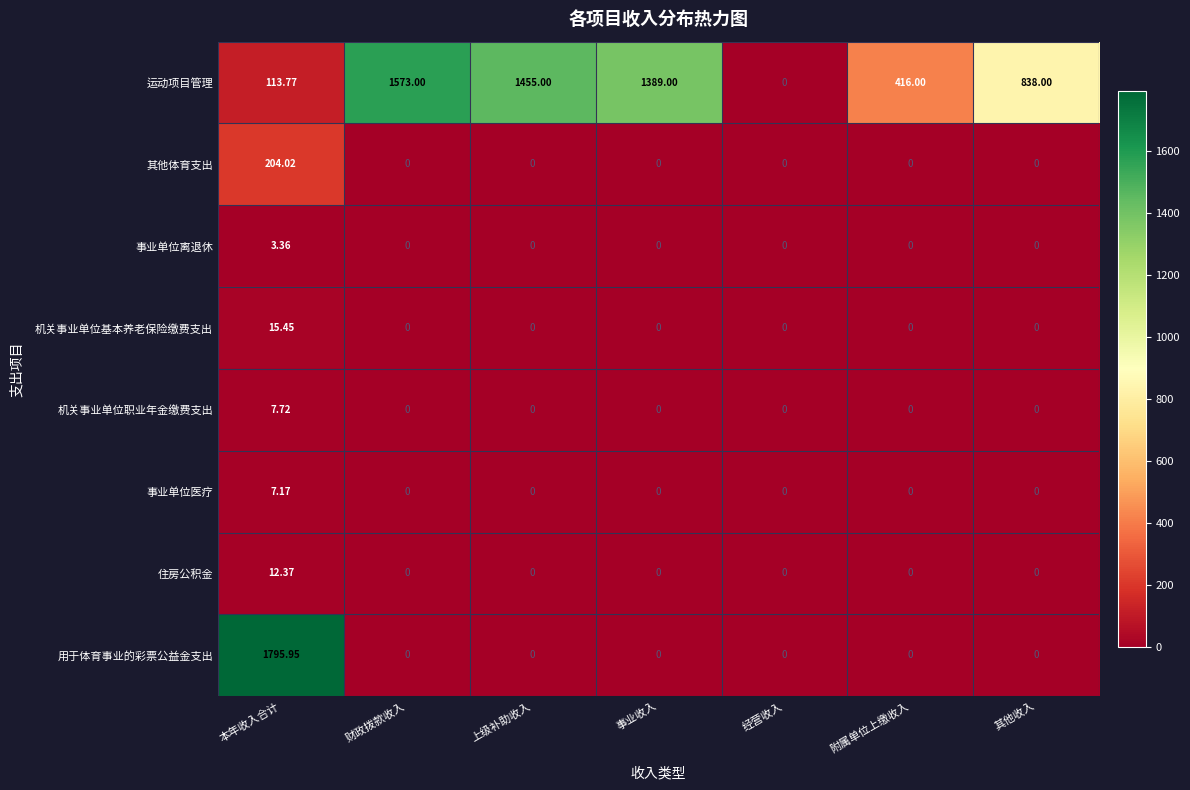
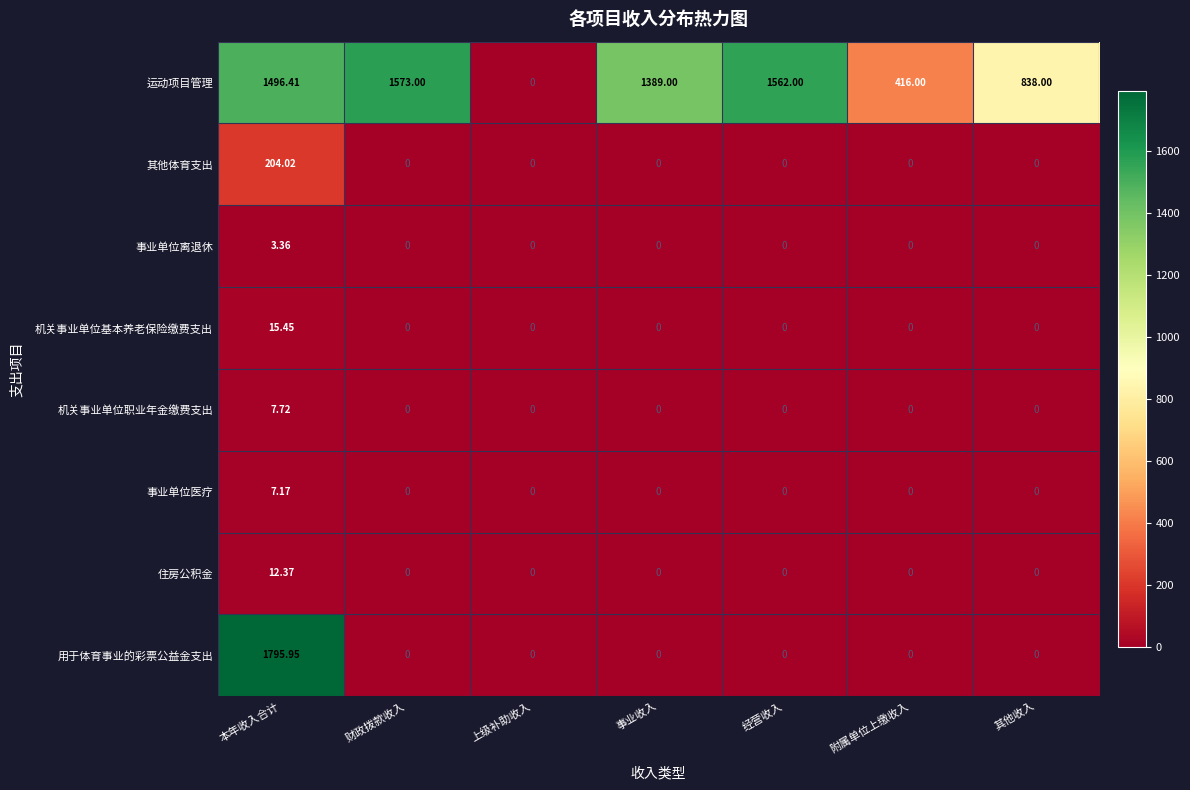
运动项目管理, 本年收入合计: 113.77 -> 1496.41
运动项目管理, 上级补助收入: 1455.00 -> 0
运动项目管理, 经营收入: 0 -> 1562.00
